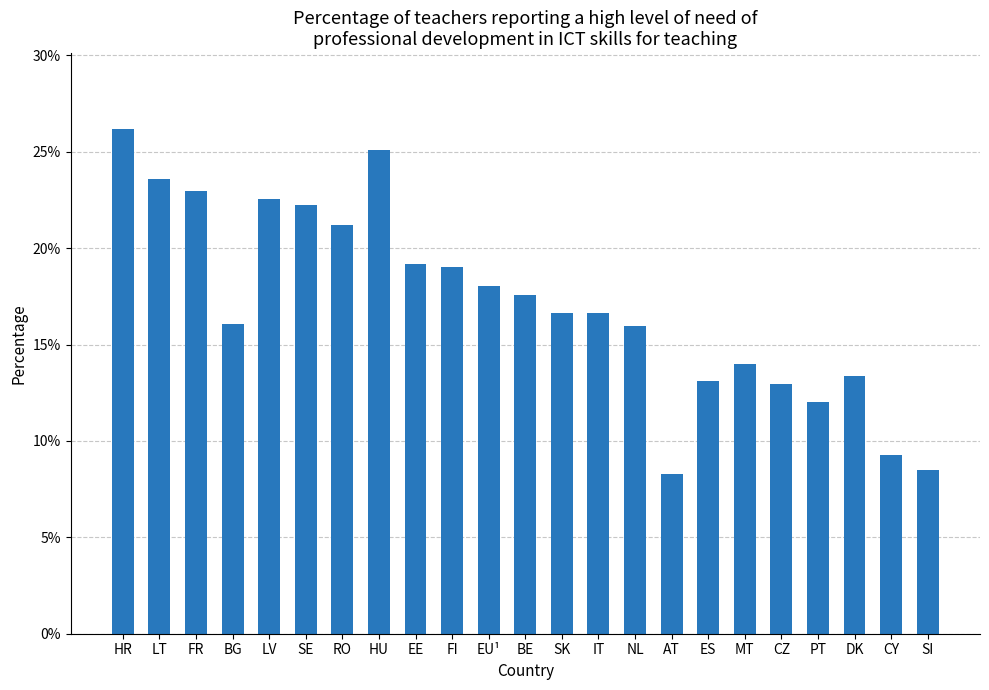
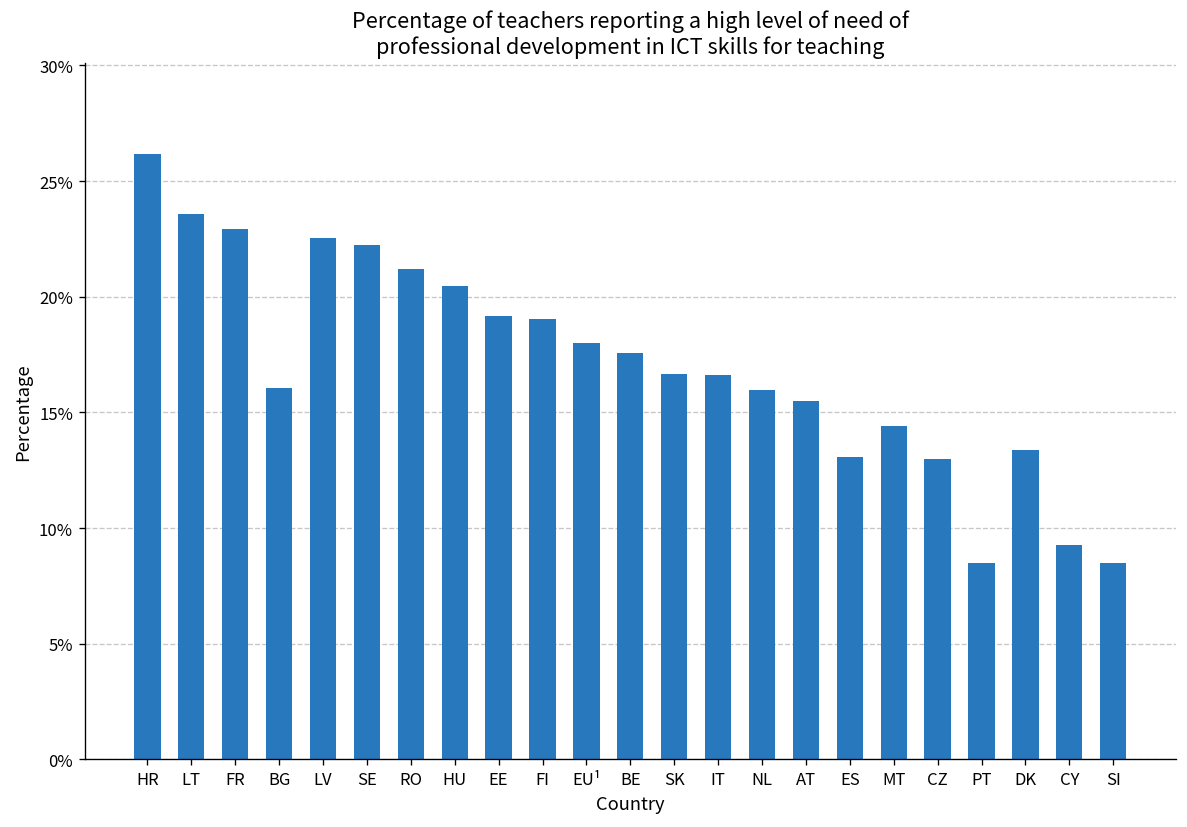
HU: 25.1% -> 20.5%
AT: 8.3% -> 15.5%
MT: 14.0% -> 14.4%
PT: 12.0% -> 8.5%
